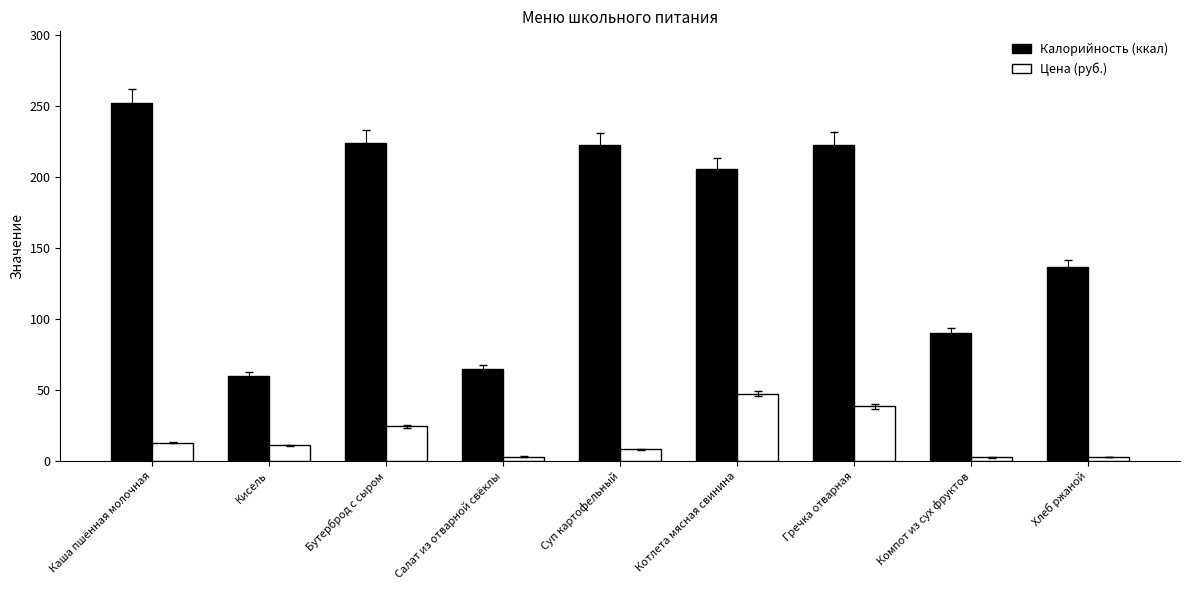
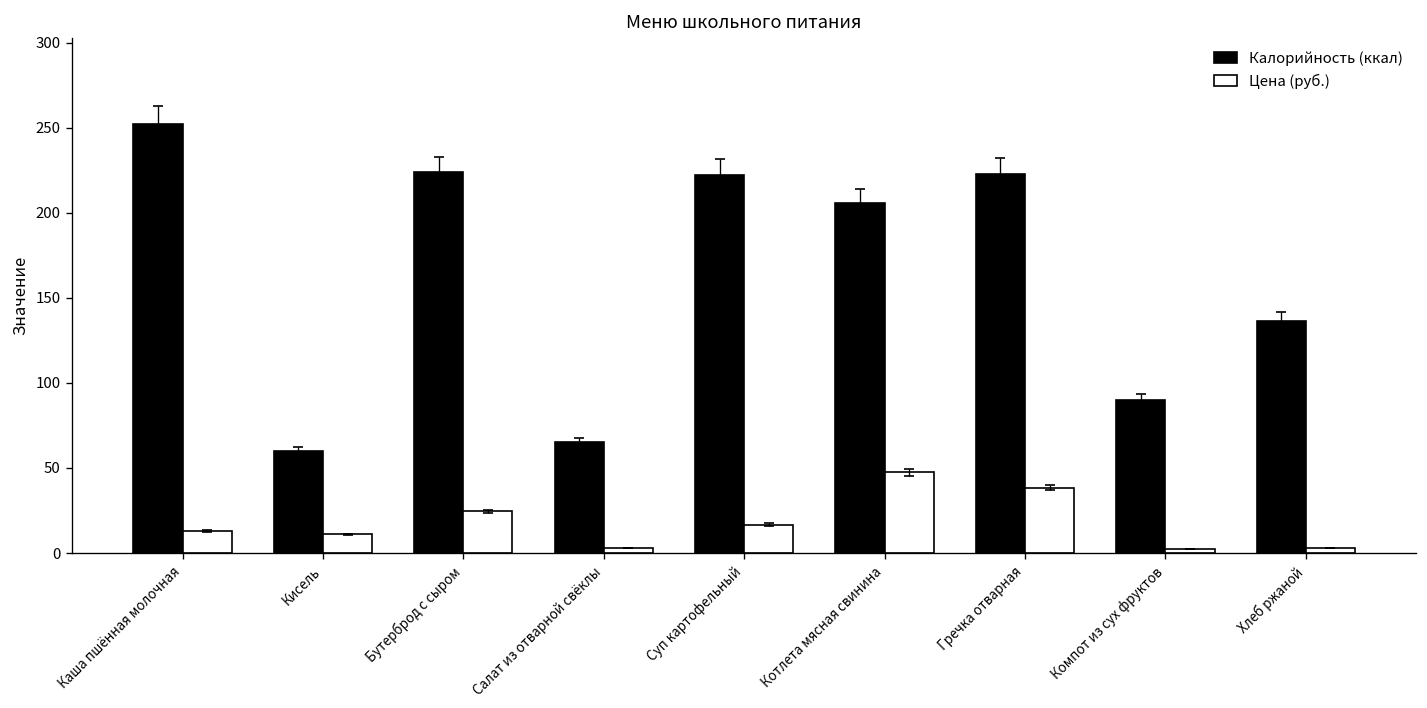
Цена (руб.), Суп картофельный: 8 -> 17
